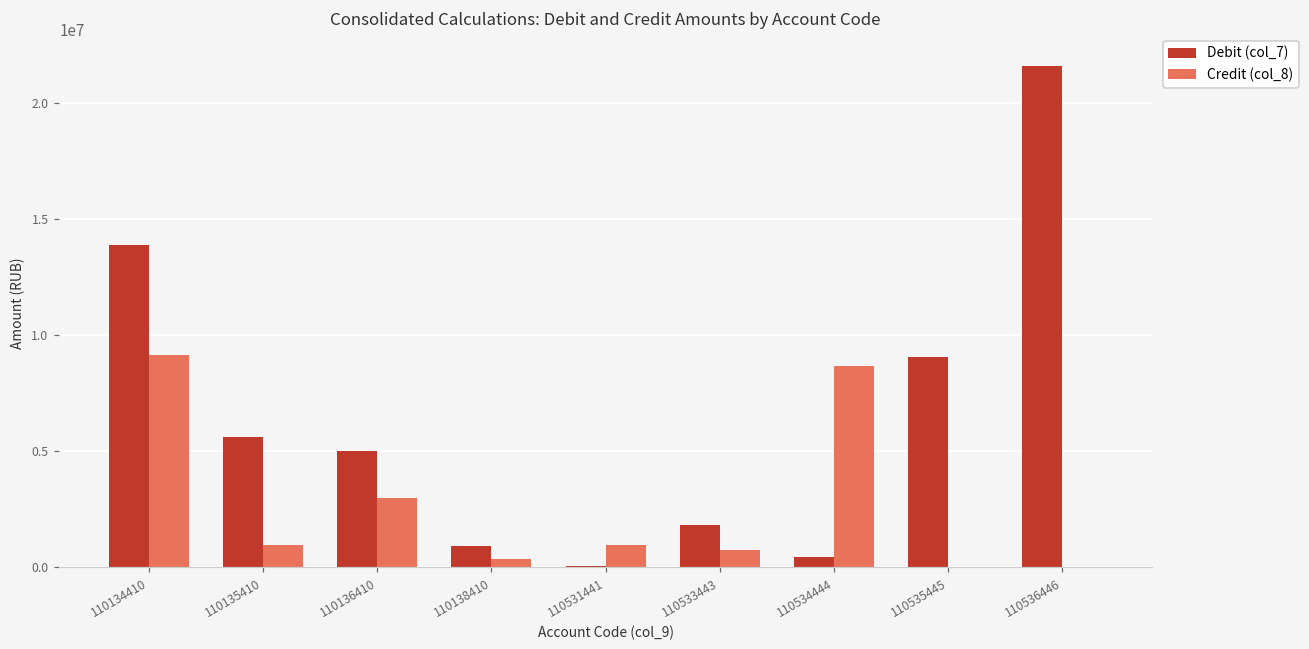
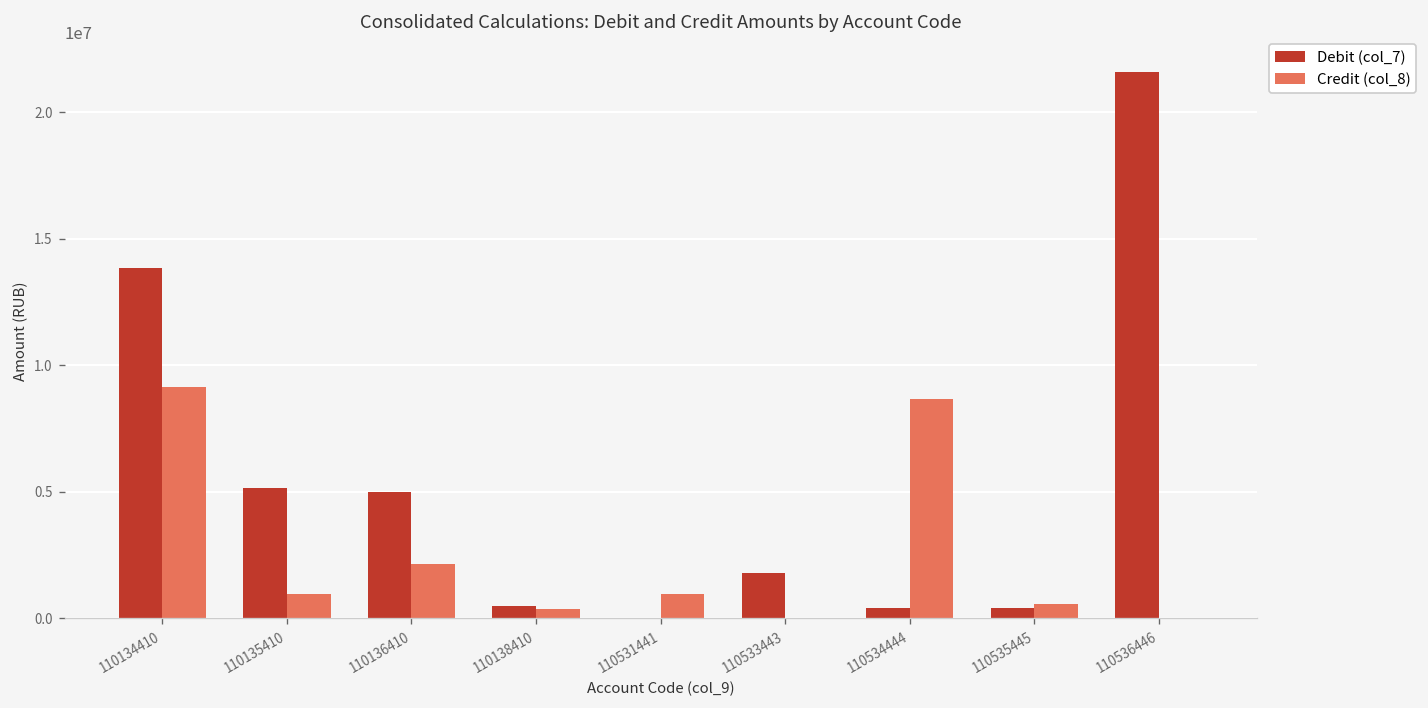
Debit (col_7), 110135410: 5600000 -> 5100000
Credit (col_8), 110136410: 3000000 -> 2200000
Debit (col_7), 110138410: 900000 -> 500000
Credit (col_8), 110533443: 700000 -> 0
Debit (col_7), 110535445: 9000000 -> 400000
Credit (col_8), 110535445: 0 -> 600000
